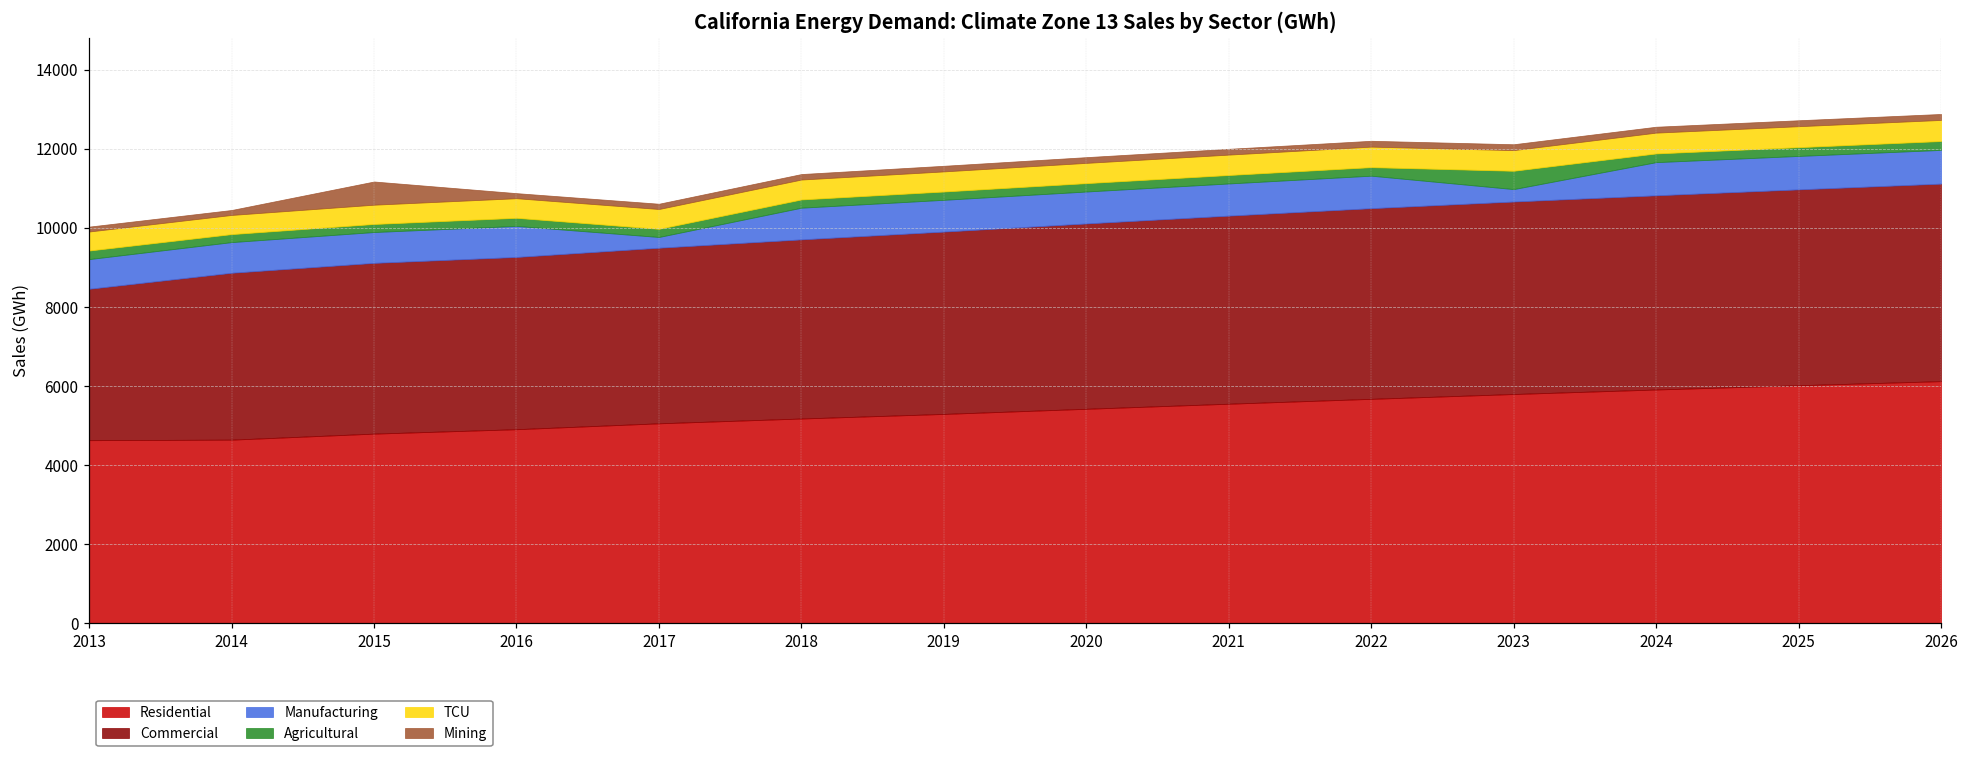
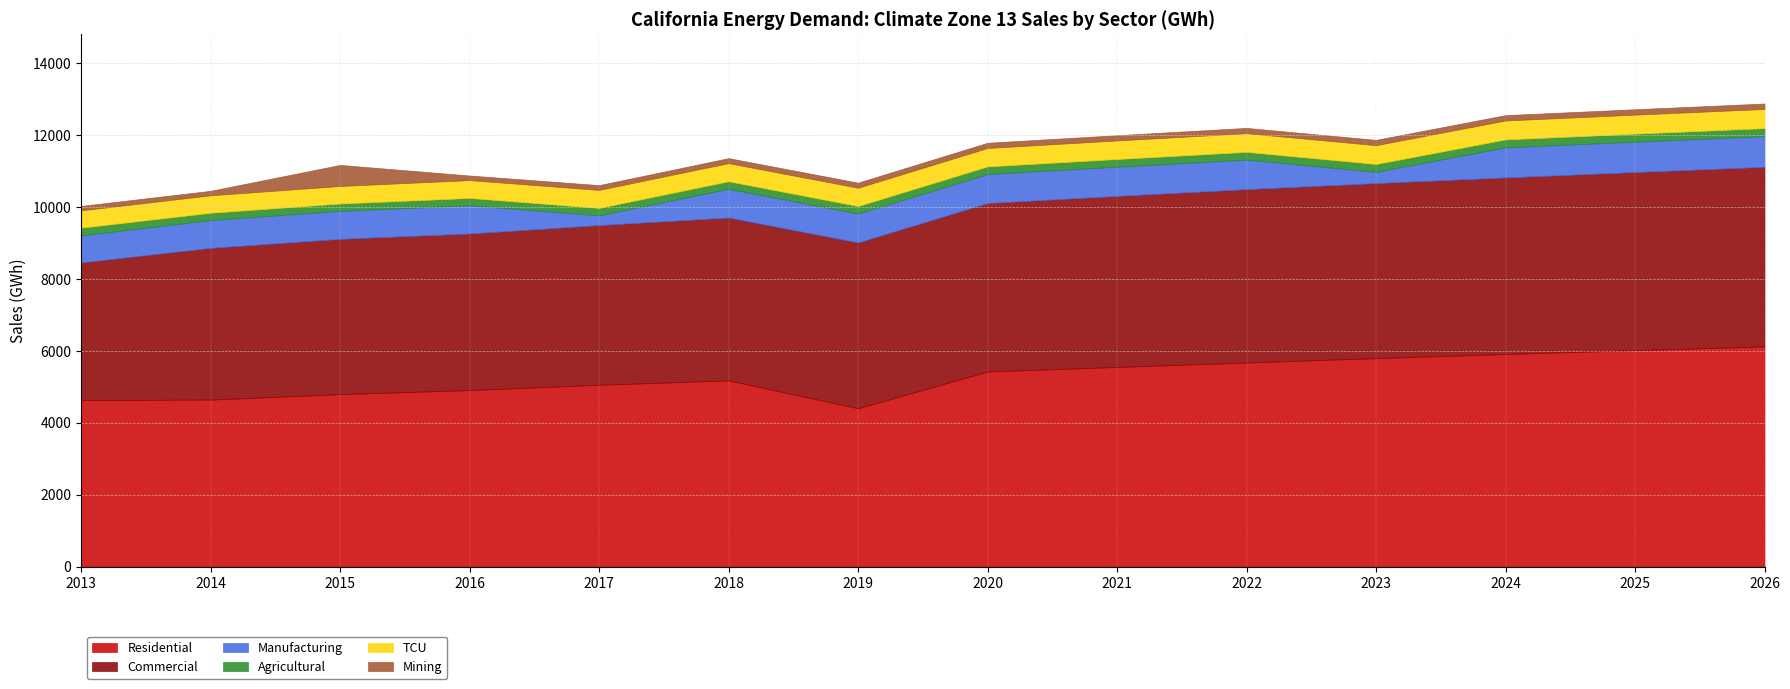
Residential, 2019: 5300 -> 4400
Agricultural, 2023: 500 -> 200
